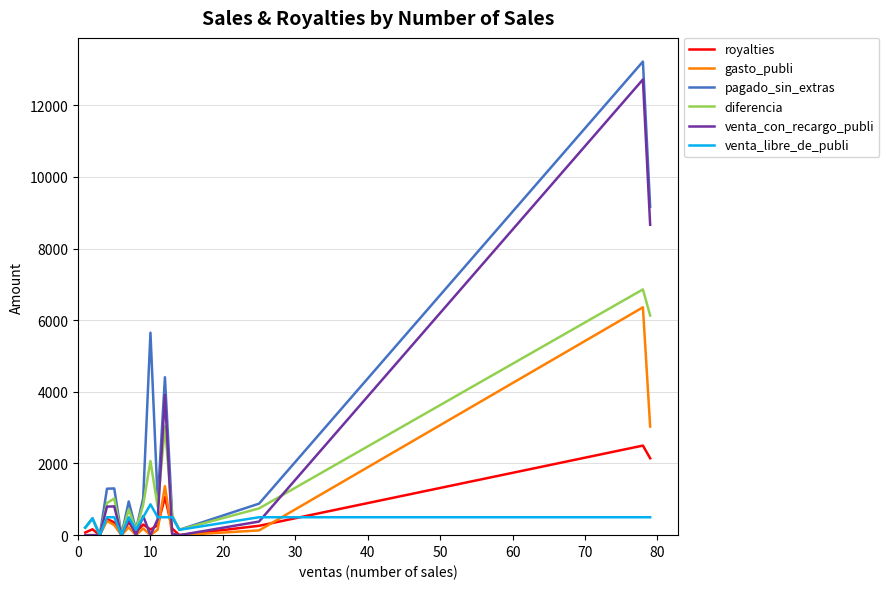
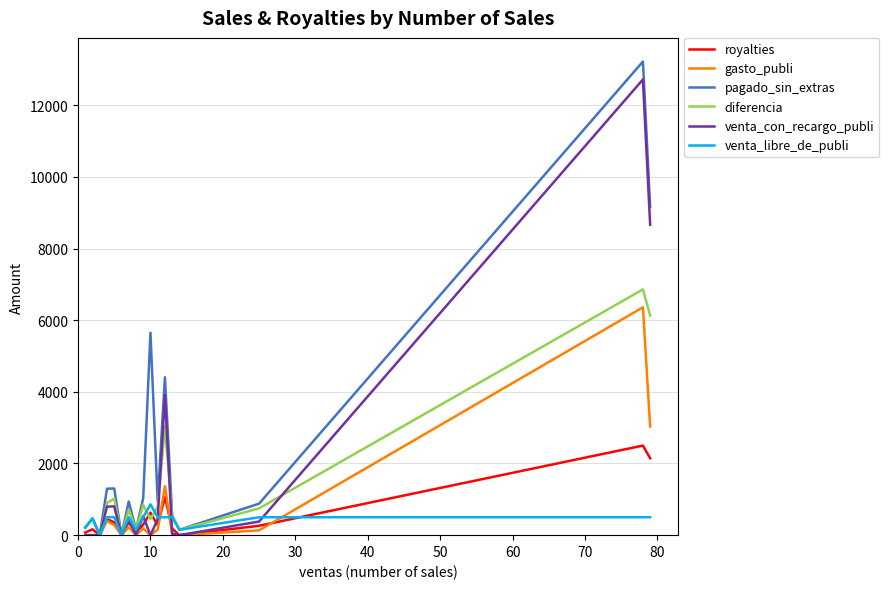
royalties, 10: 200 -> 600
diferencia, 10: 2100 -> 500
